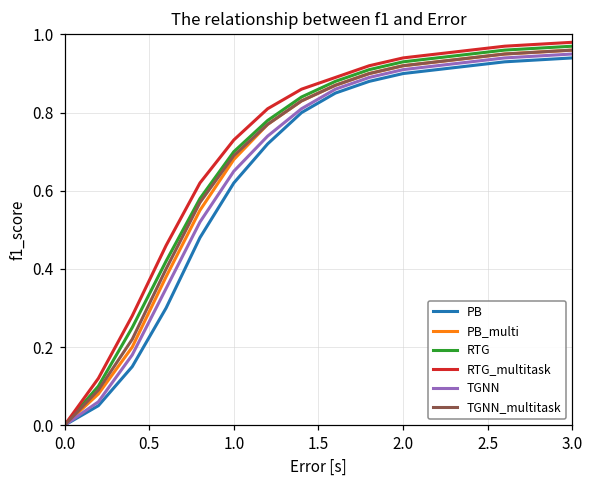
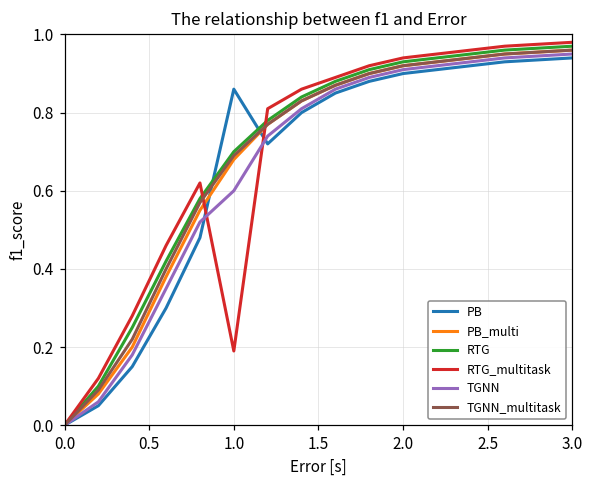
PB, 1.0: 0.62 -> 0.86
RTG_multitask, 1.0: 0.73 -> 0.19
TGNN, 1.0: 0.65 -> 0.60
